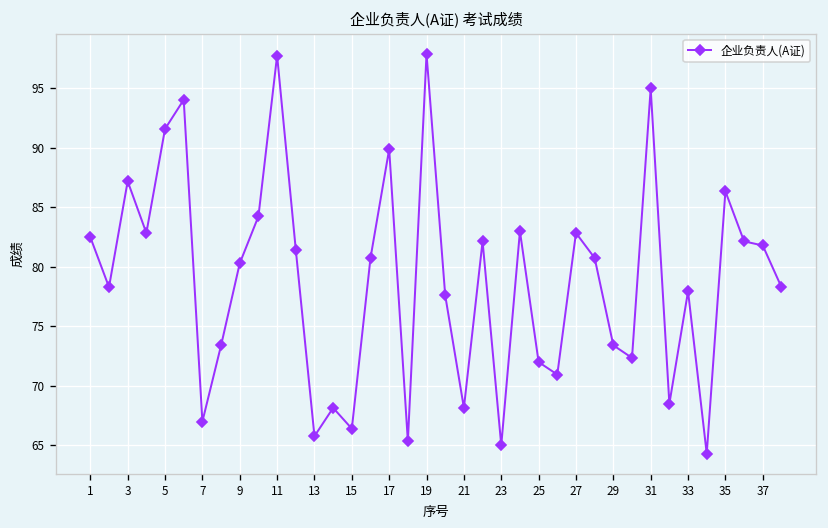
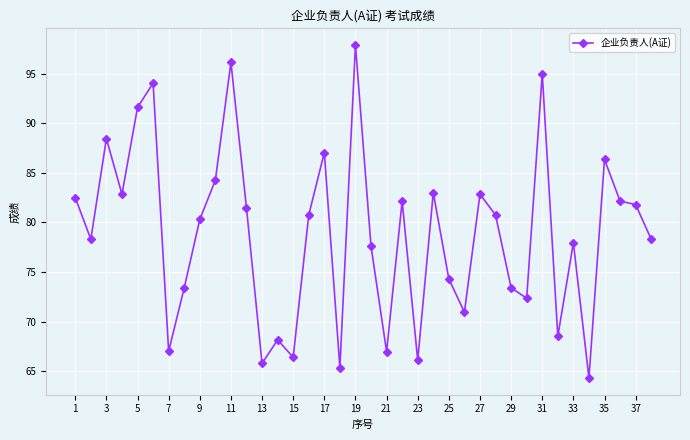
3: 87 -> 88
11: 98 -> 96
17: 90 -> 87
21: 68 -> 67
23: 65 -> 66
25: 72 -> 74
